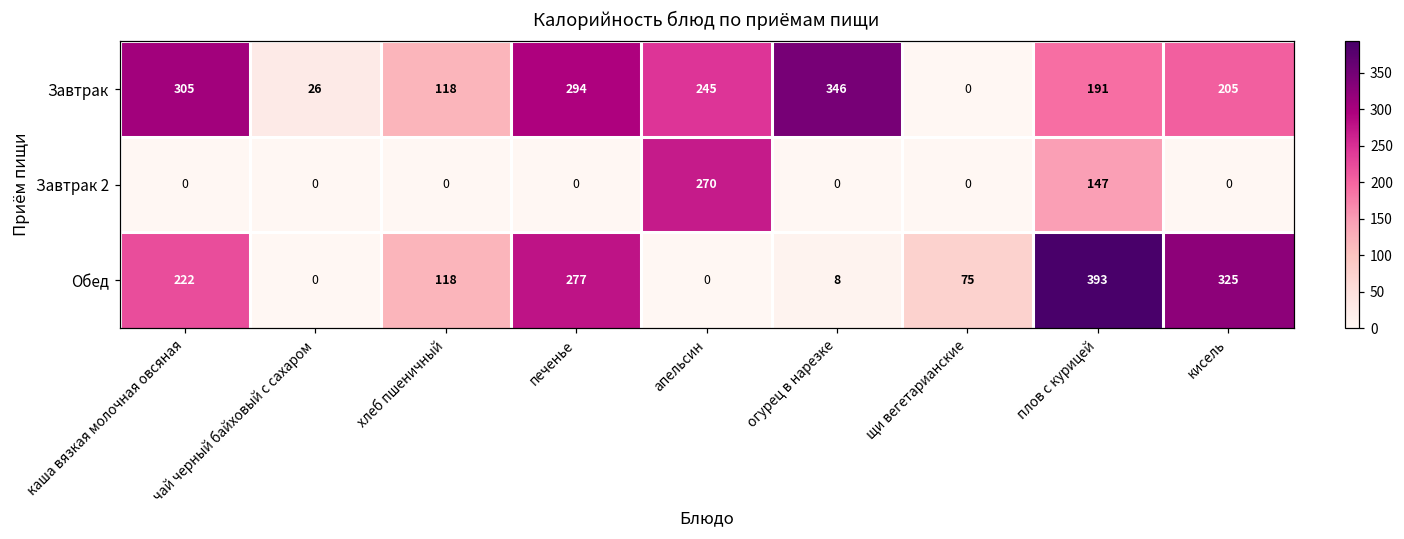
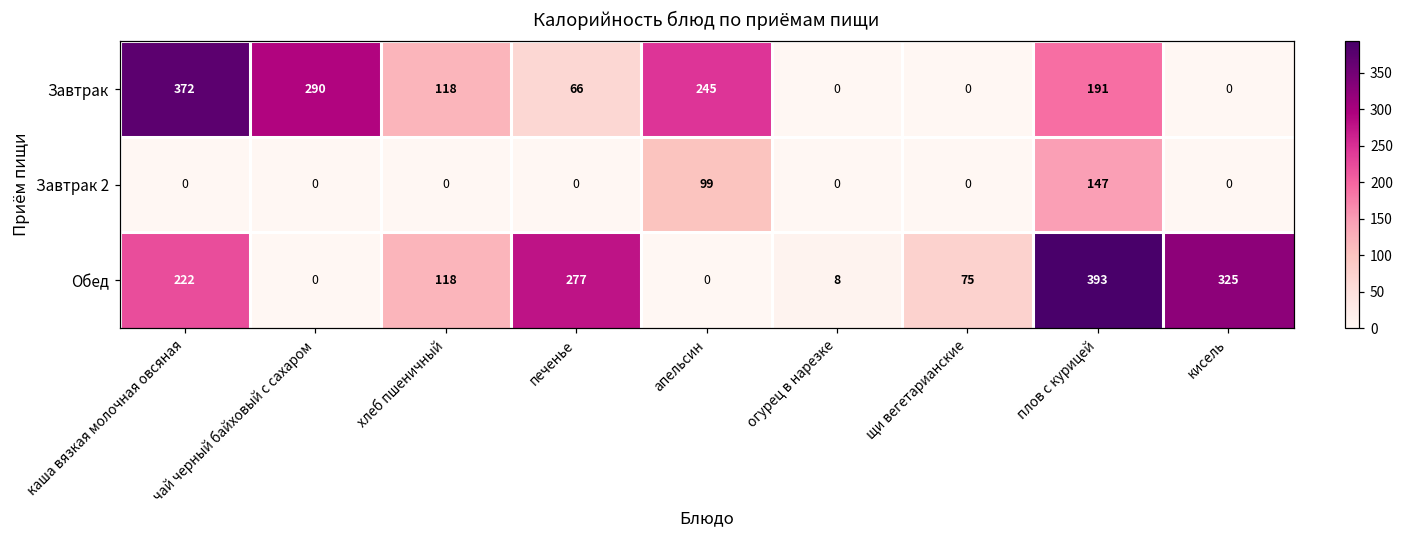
Завтрак, каша вязкая молочная овсяная: 305 -> 372
Завтрак, чай черный байховый с сахаром: 26 -> 290
Завтрак, печенье: 294 -> 66
Завтрак, огурец в нарезке: 346 -> 0
Завтрак, кисель: 205 -> 0
Завтрак 2, апельсин: 270 -> 99
